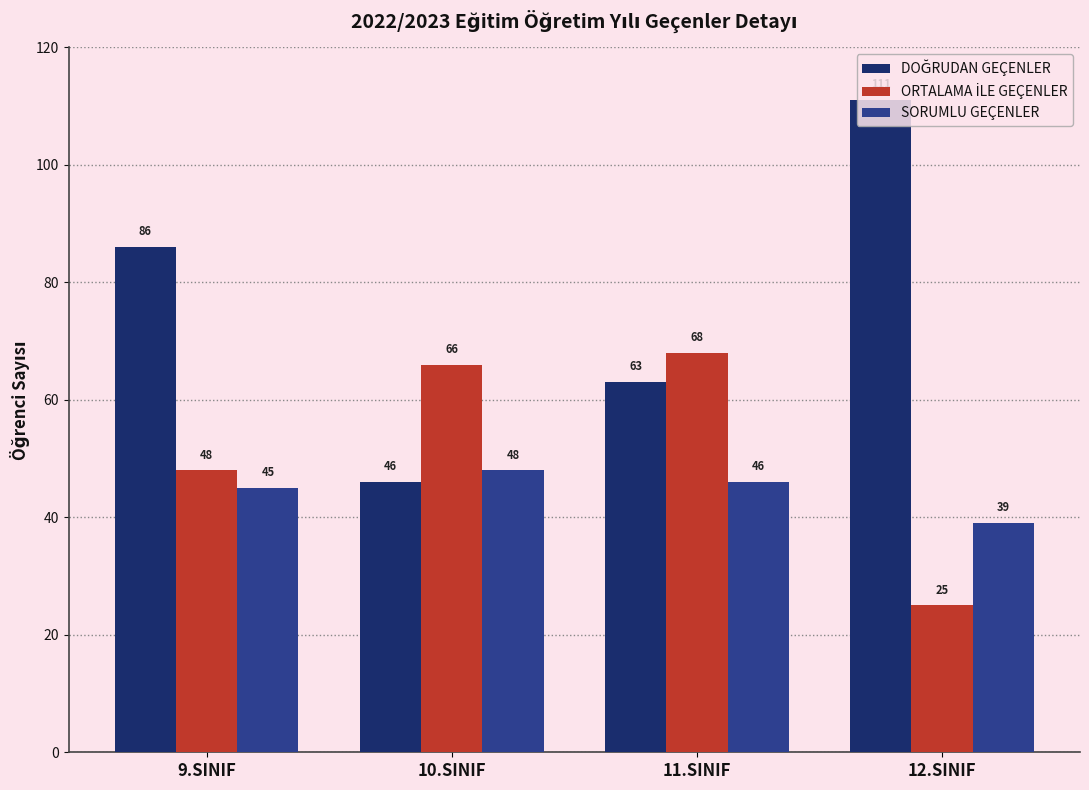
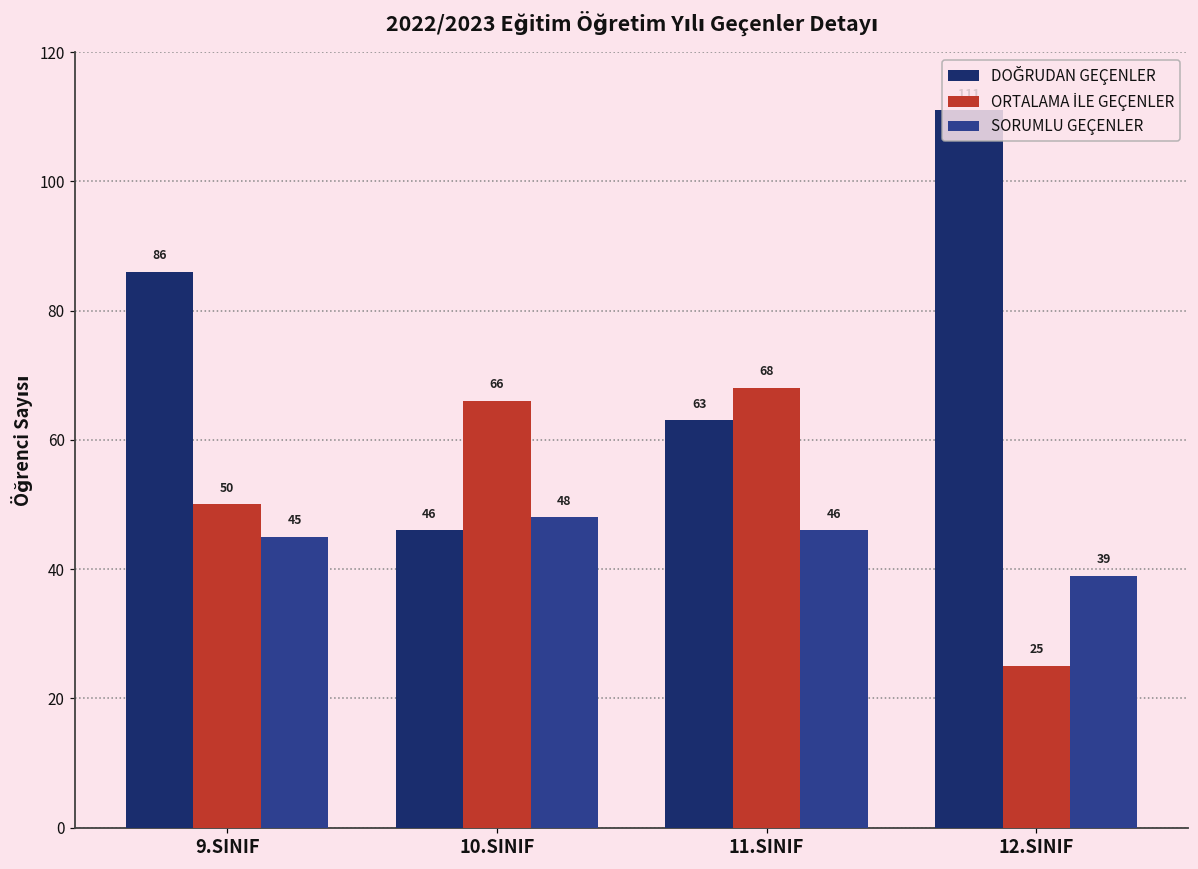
ORTALAMA İLE GEÇENLER, 9.SINIF: 48 -> 50
